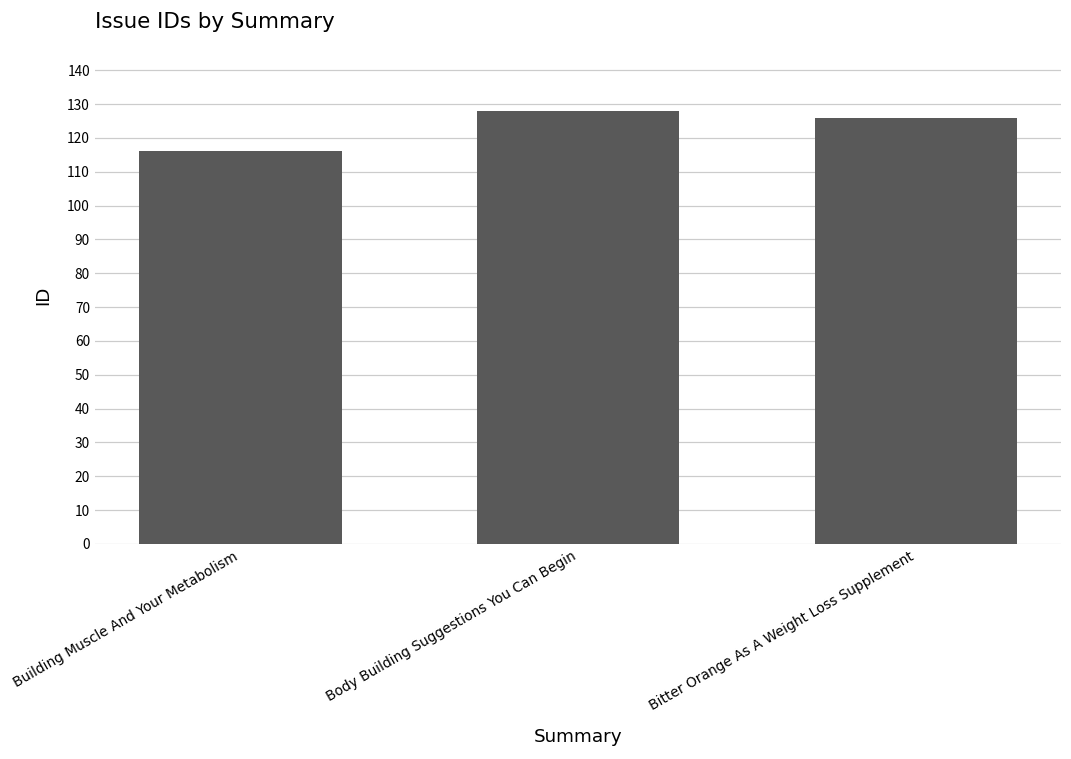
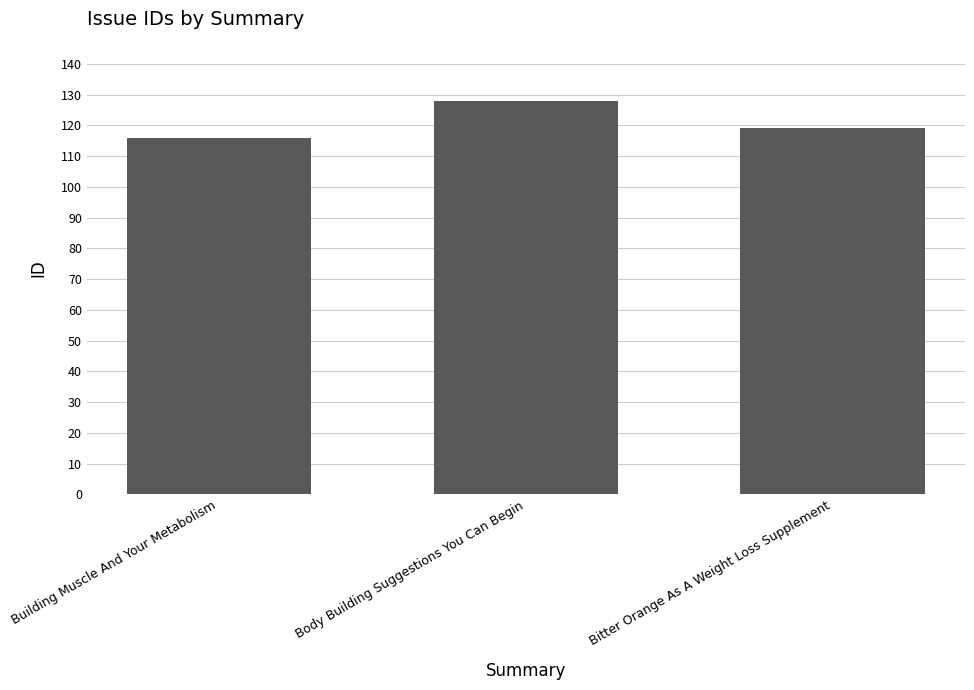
Bitter Orange As A Weight Loss Supplement: 126 -> 119
